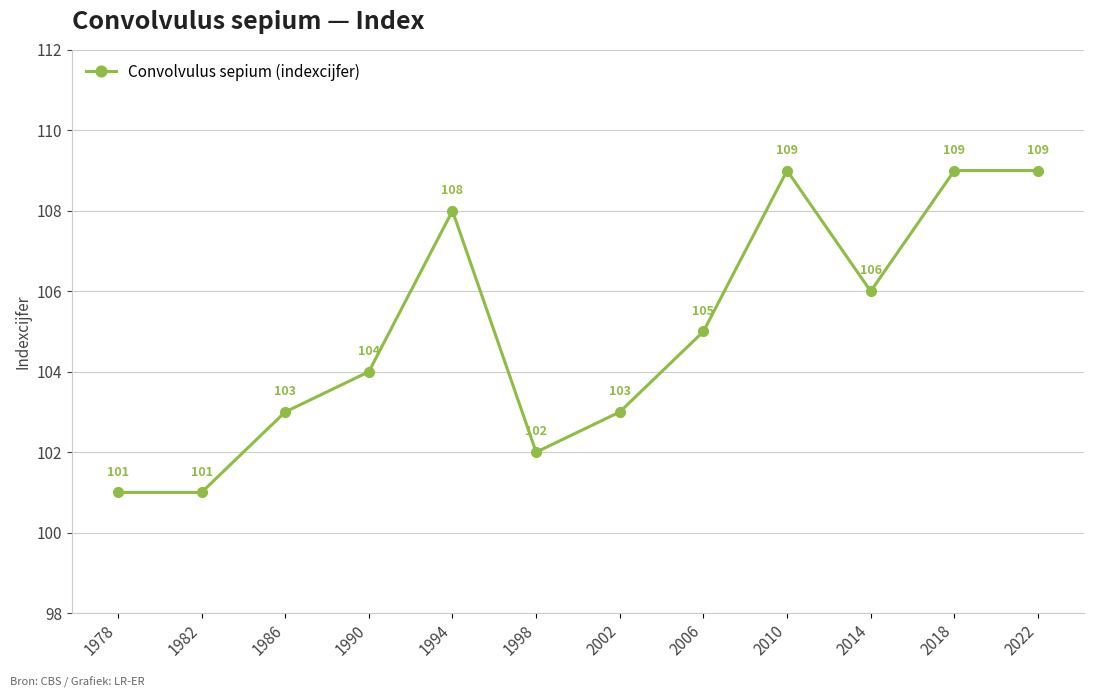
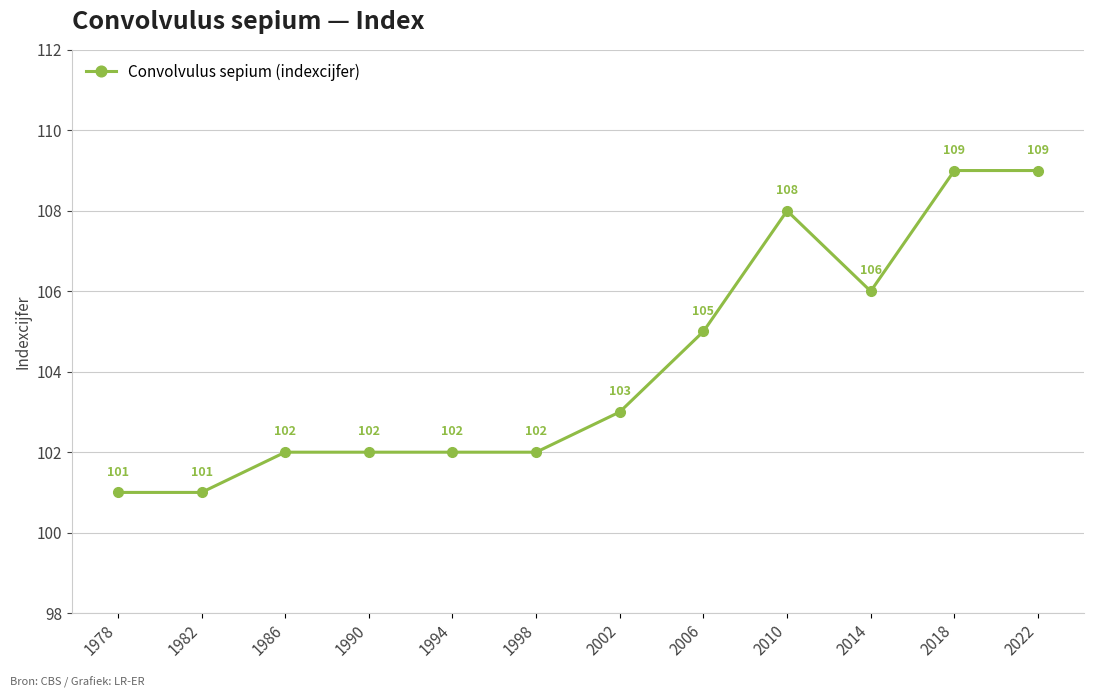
1986: 103 -> 102
1990: 104 -> 102
1994: 108 -> 102
2010: 109 -> 108
